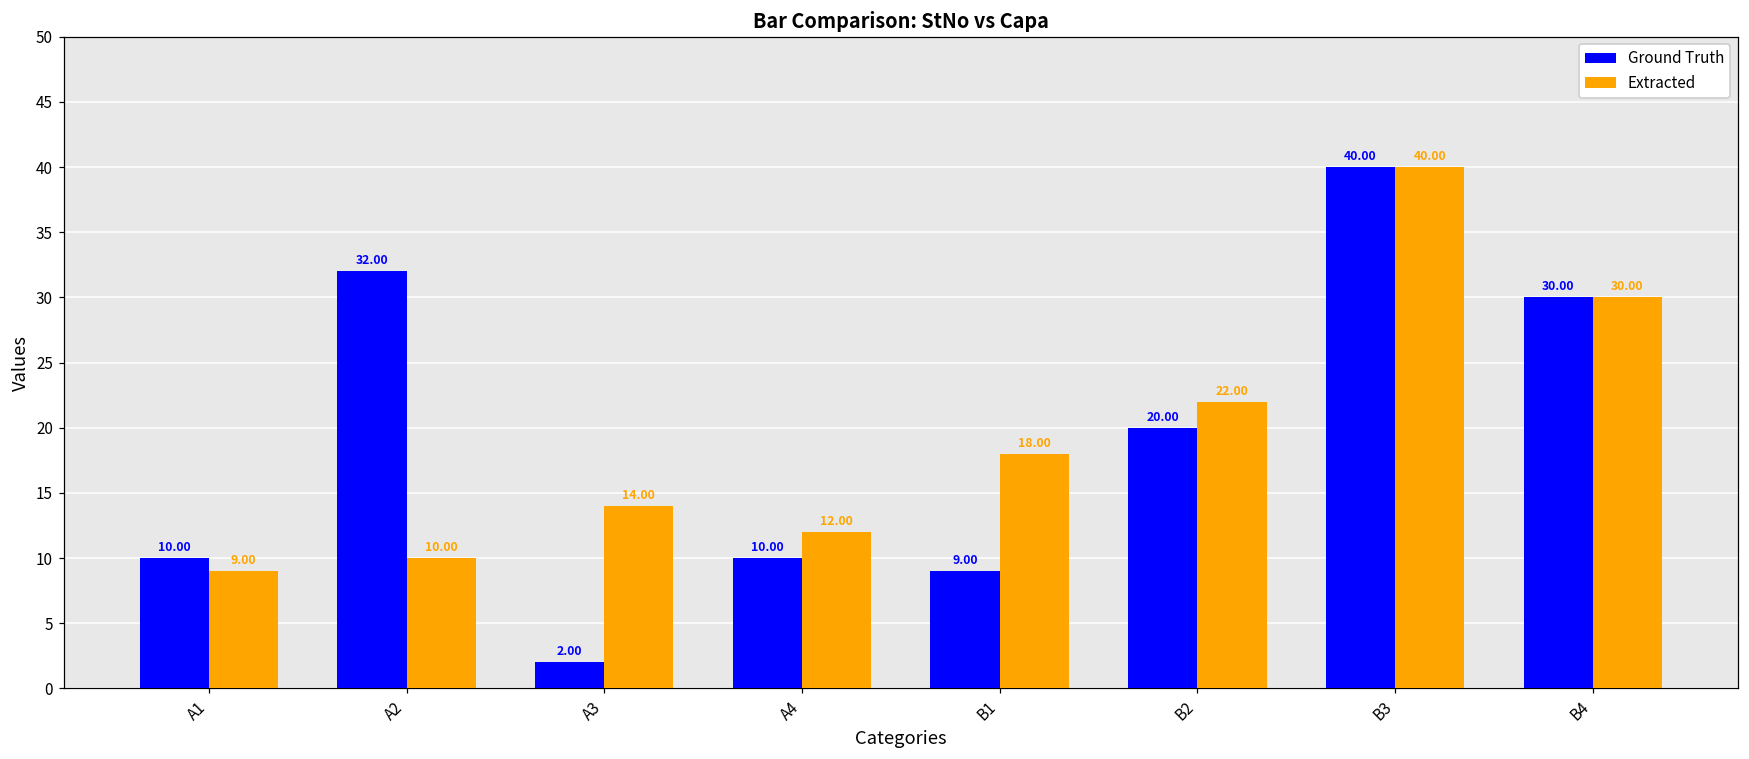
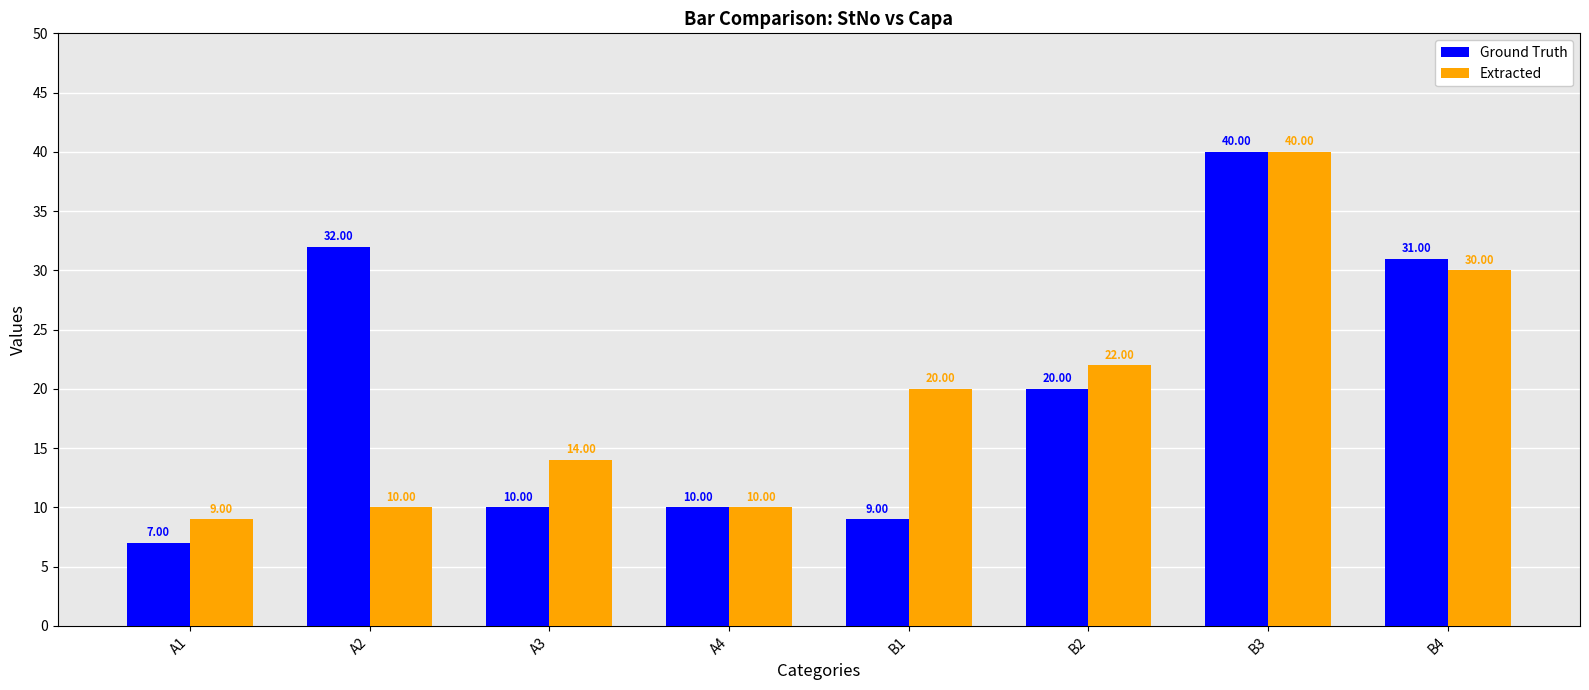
Ground Truth, A1: 10.00 -> 7.00
Ground Truth, A3: 2.00 -> 10.00
Extracted, A4: 12.00 -> 10.00
Extracted, B1: 18.00 -> 20.00
Ground Truth, B4: 30.00 -> 31.00
